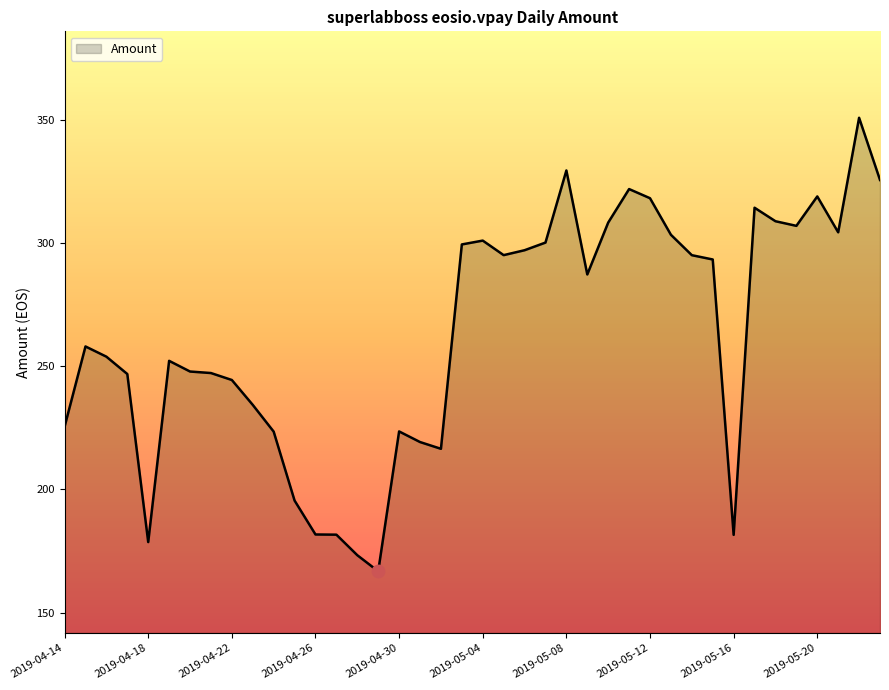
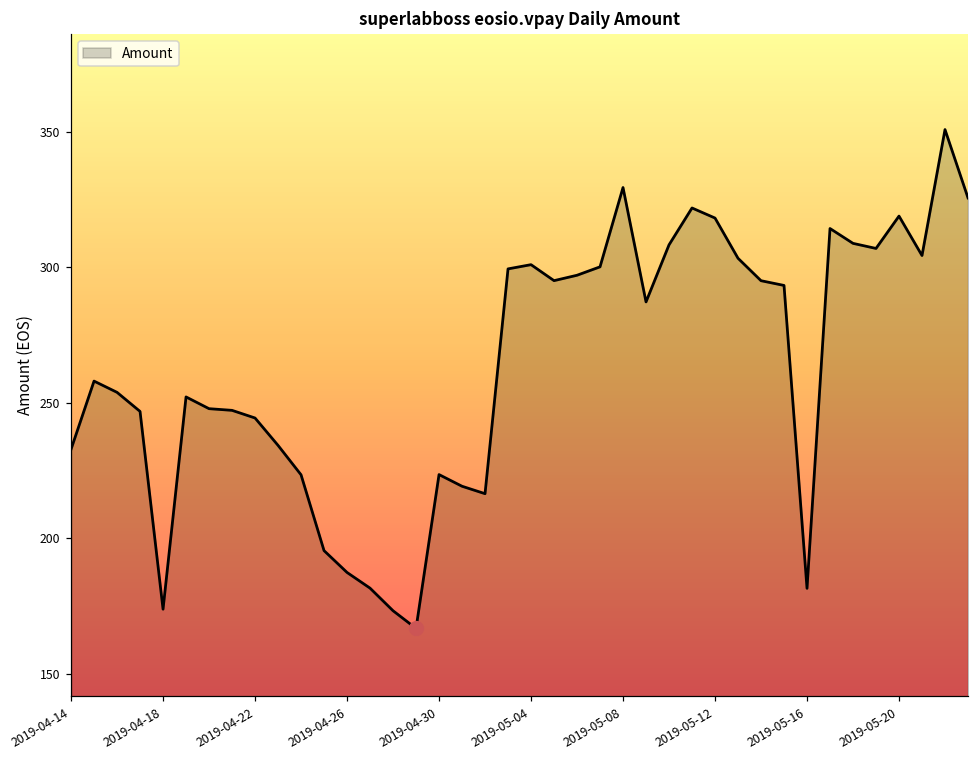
Amount, 2019-04-14: 225 -> 233
Amount, 2019-04-18: 179 -> 174
Amount, 2019-04-26: 182 -> 187
